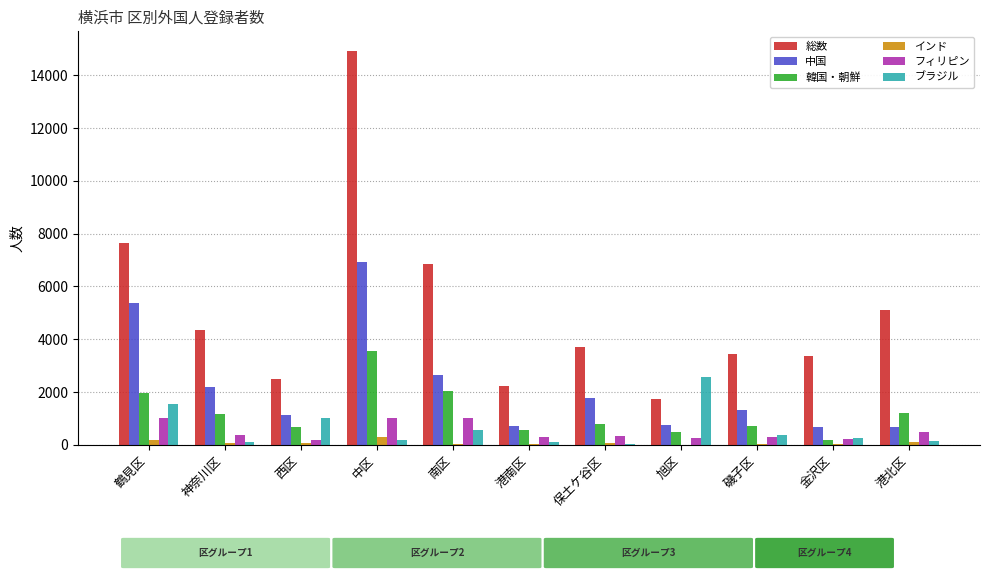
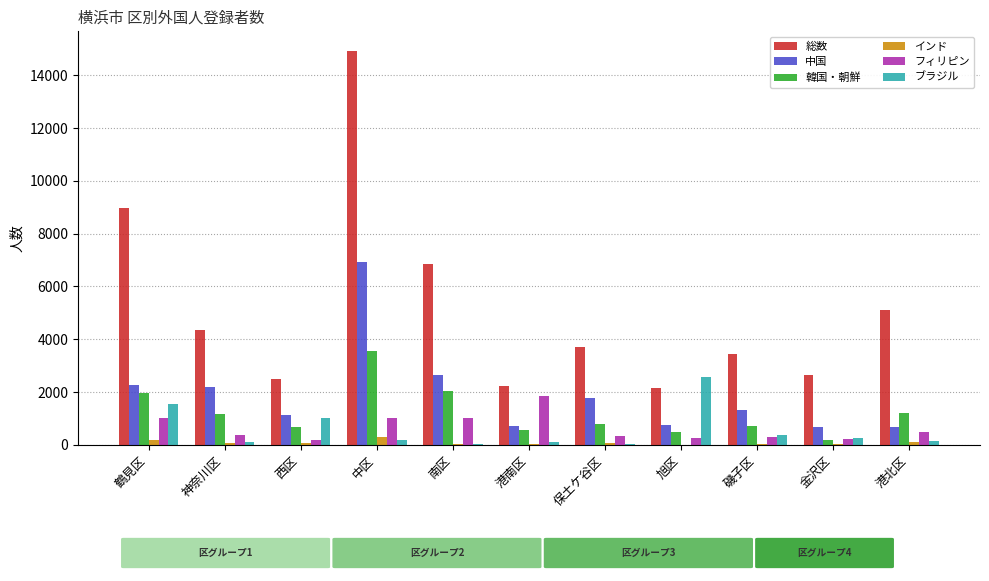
総数, 鶴見区: 7600 -> 9000
中国, 鶴見区: 5400 -> 2300
ブラジル, 南区: 600 -> 0
フィリピン, 港南区: 300 -> 1900
総数, 旭区: 1700 -> 2200
総数, 金沢区: 3400 -> 2600
